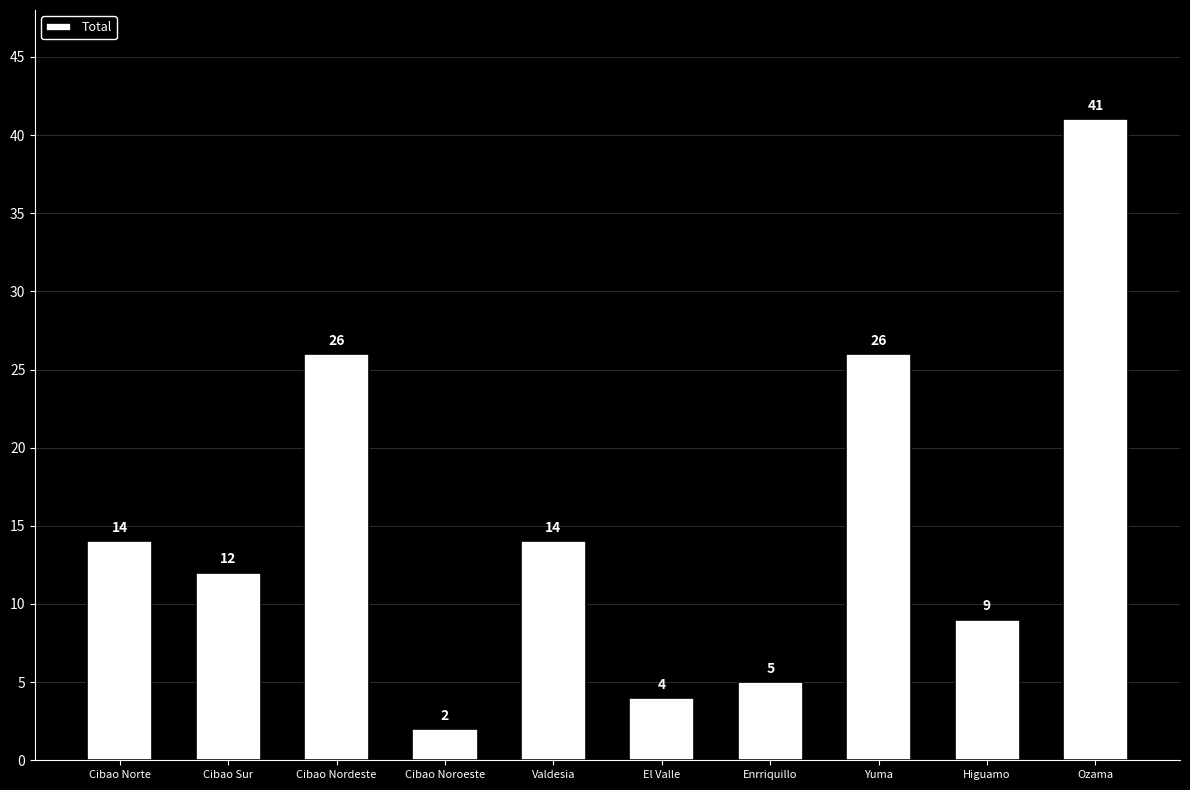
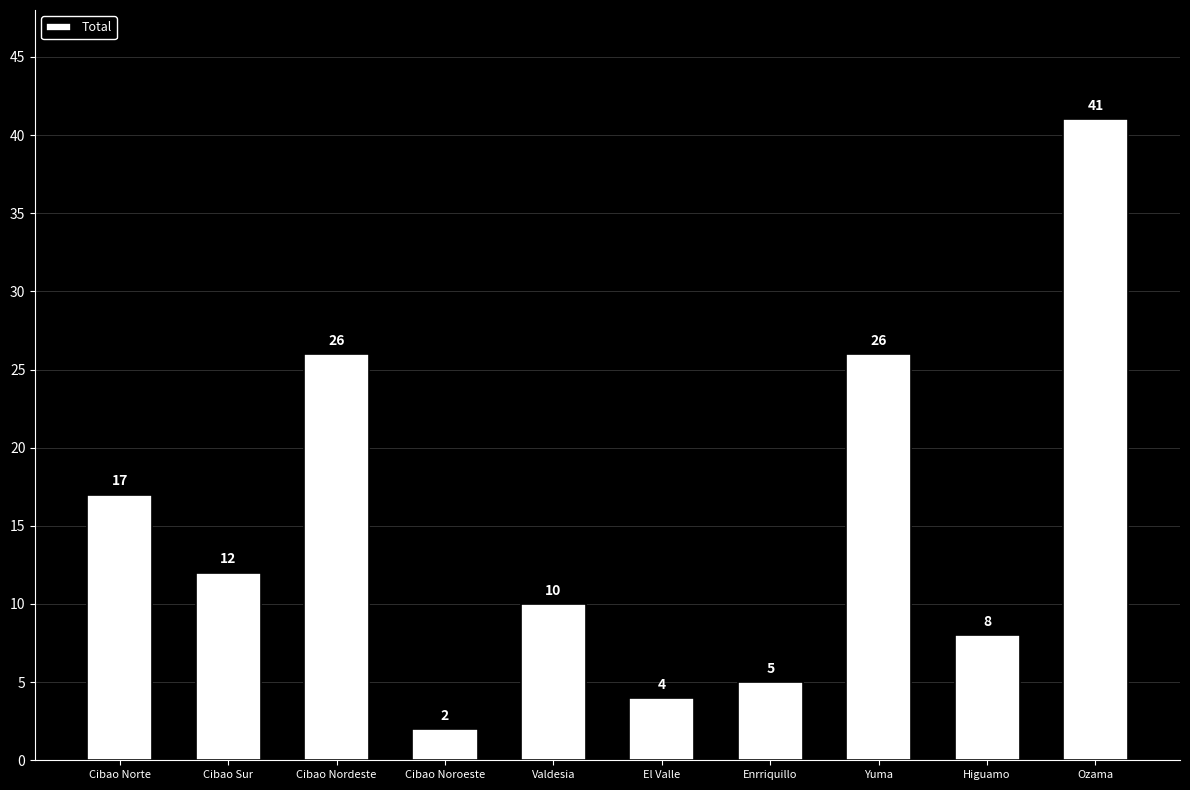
Cibao Norte: 14 -> 17
Valdesia: 14 -> 10
Higuamo: 9 -> 8
